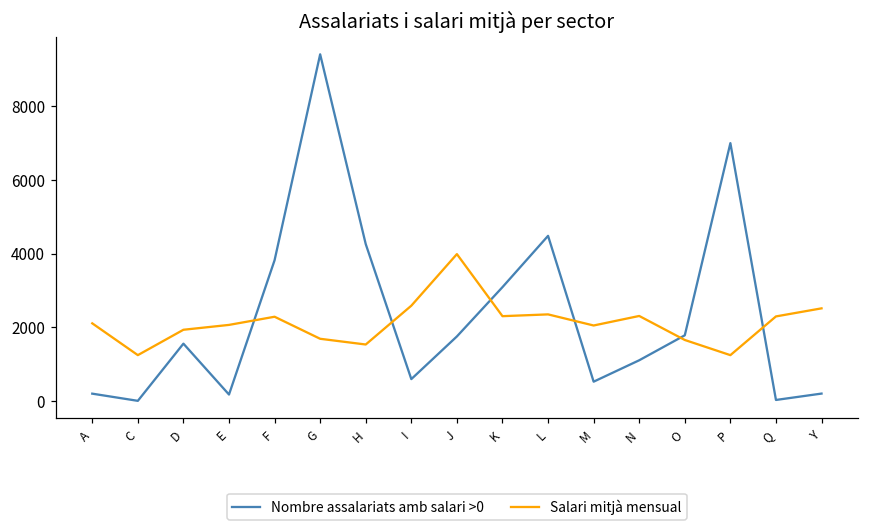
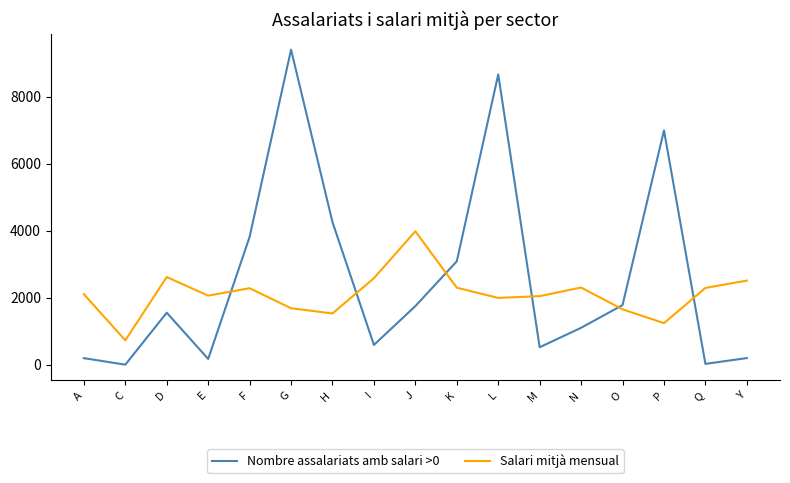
Salari mitjà mensual, C: 1200 -> 700
Salari mitjà mensual, D: 1900 -> 2600
Nombre assalariats amb salari >0, L: 4500 -> 8700
Salari mitjà mensual, L: 2300 -> 2000
